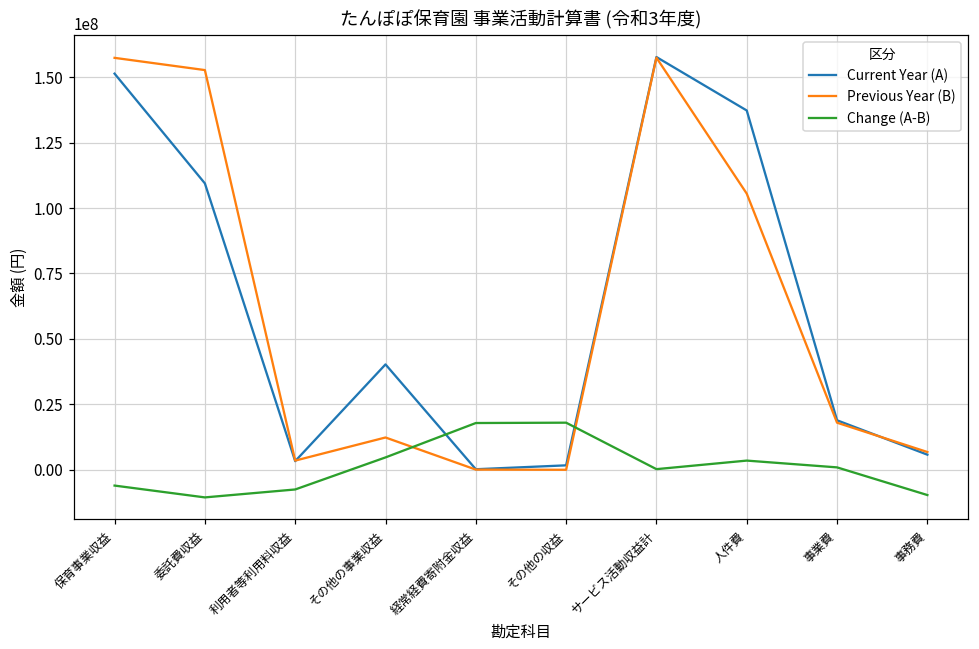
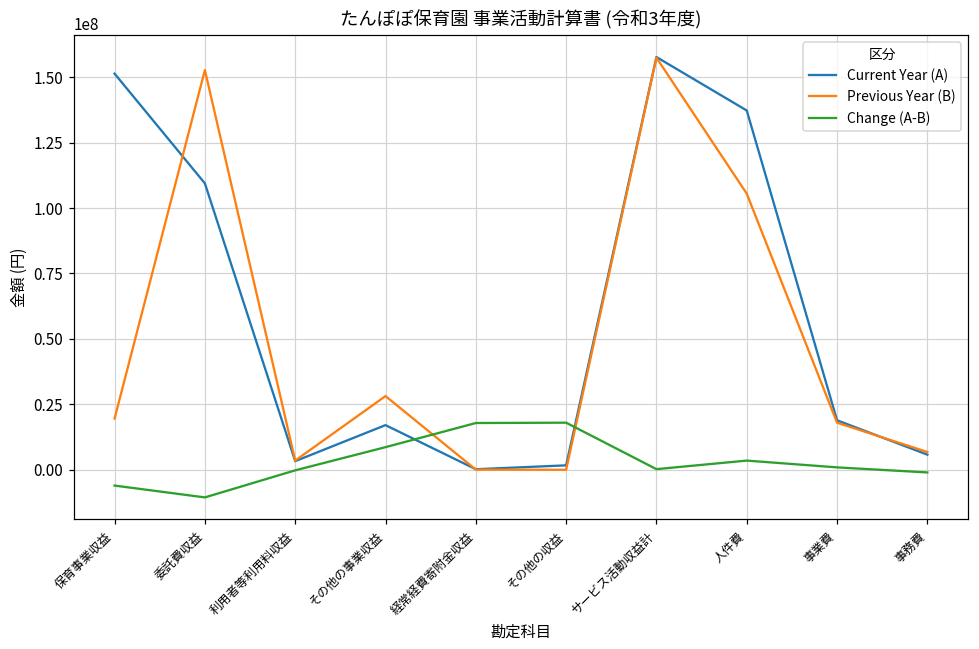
Previous Year (B), 保育事業収益: 157000000 -> 20000000
Change (A-B), 利用者等利用料収益: -8000000 -> 0
Current Year (A), その他の事業収益: 40000000 -> 17000000
Previous Year (B), その他の事業収益: 12000000 -> 28000000
Change (A-B), その他の事業収益: 5000000 -> 9000000
Change (A-B), 事務費: -10000000 -> -1000000
